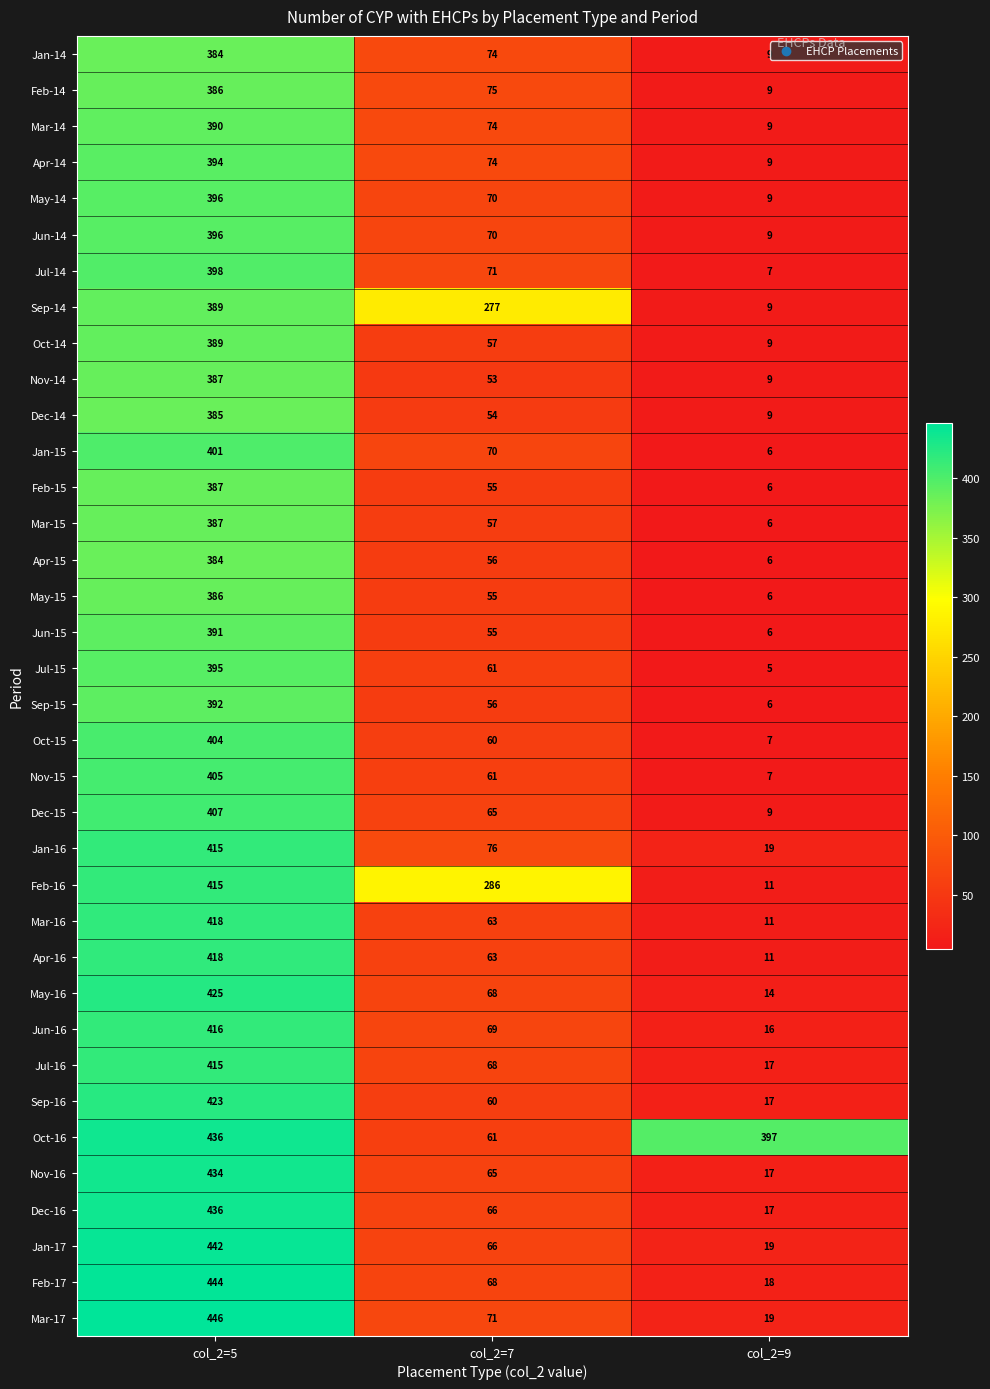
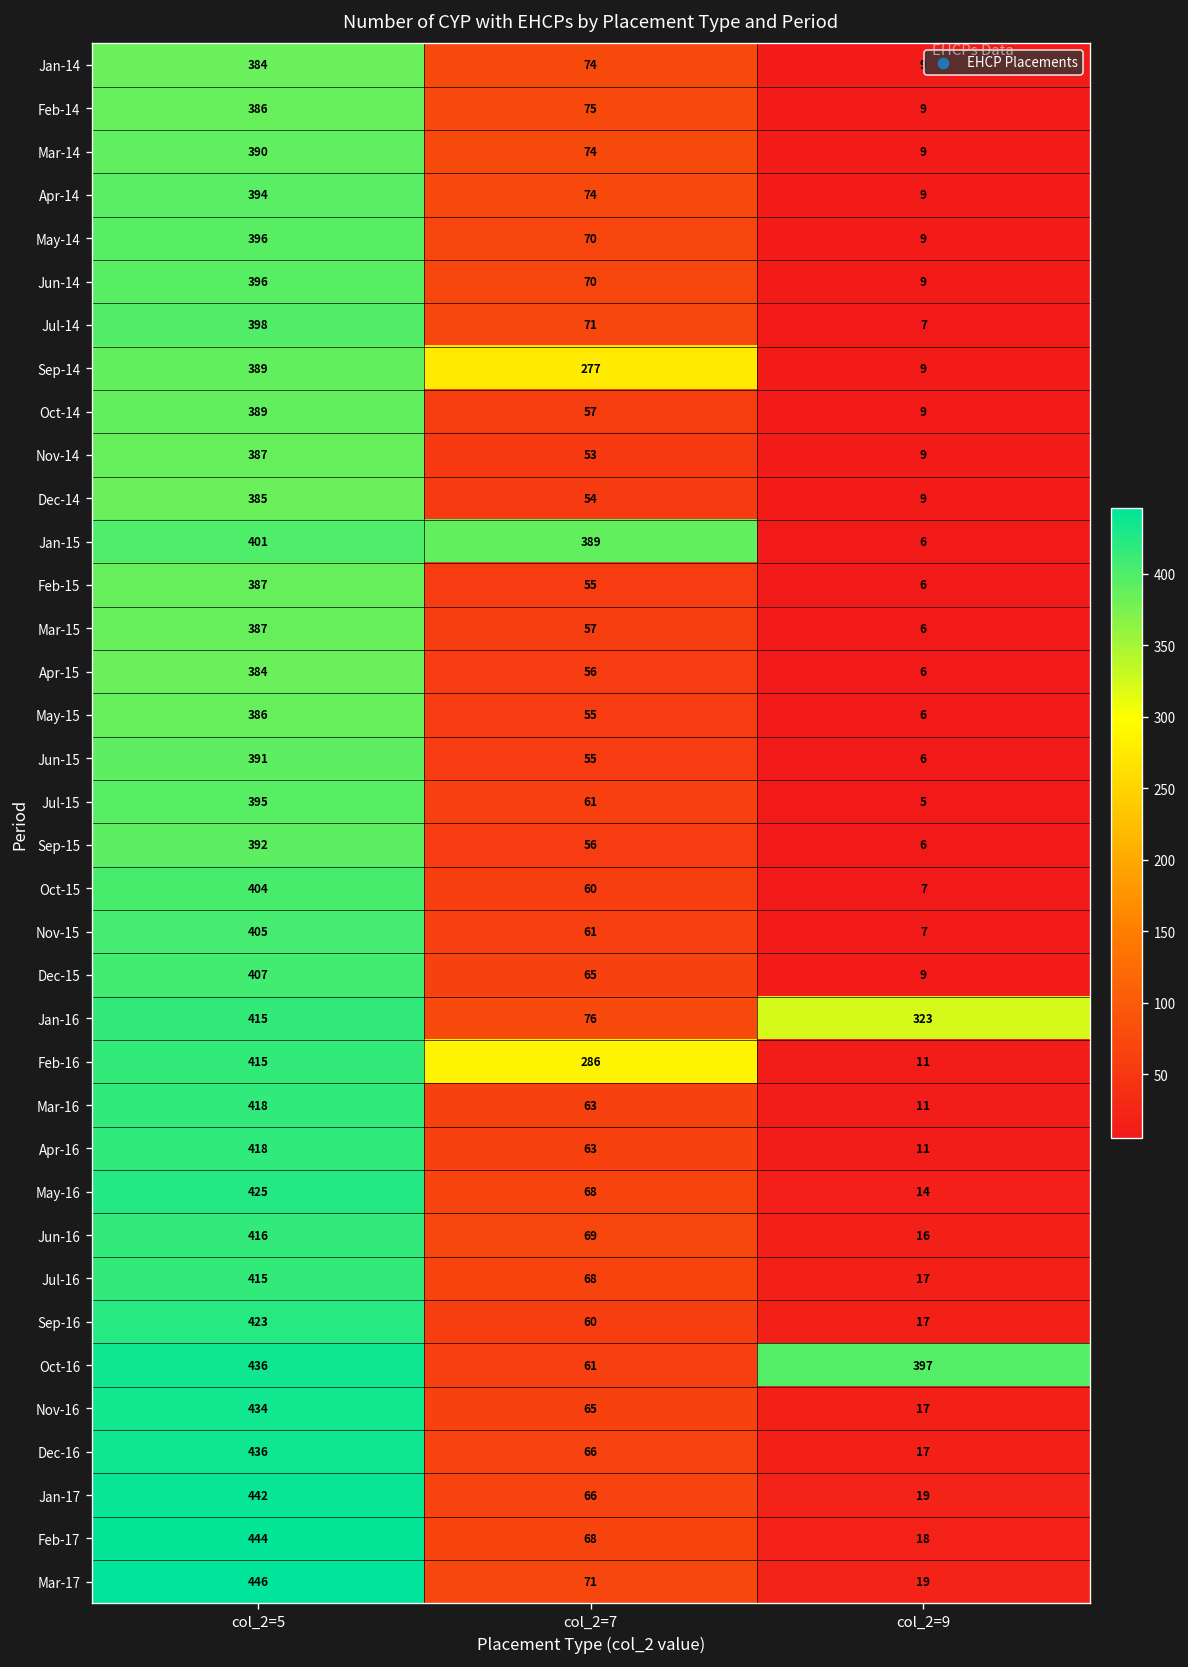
Jan-15, col_2=7: 70 -> 389
Jan-16, col_2=9: 19 -> 323
